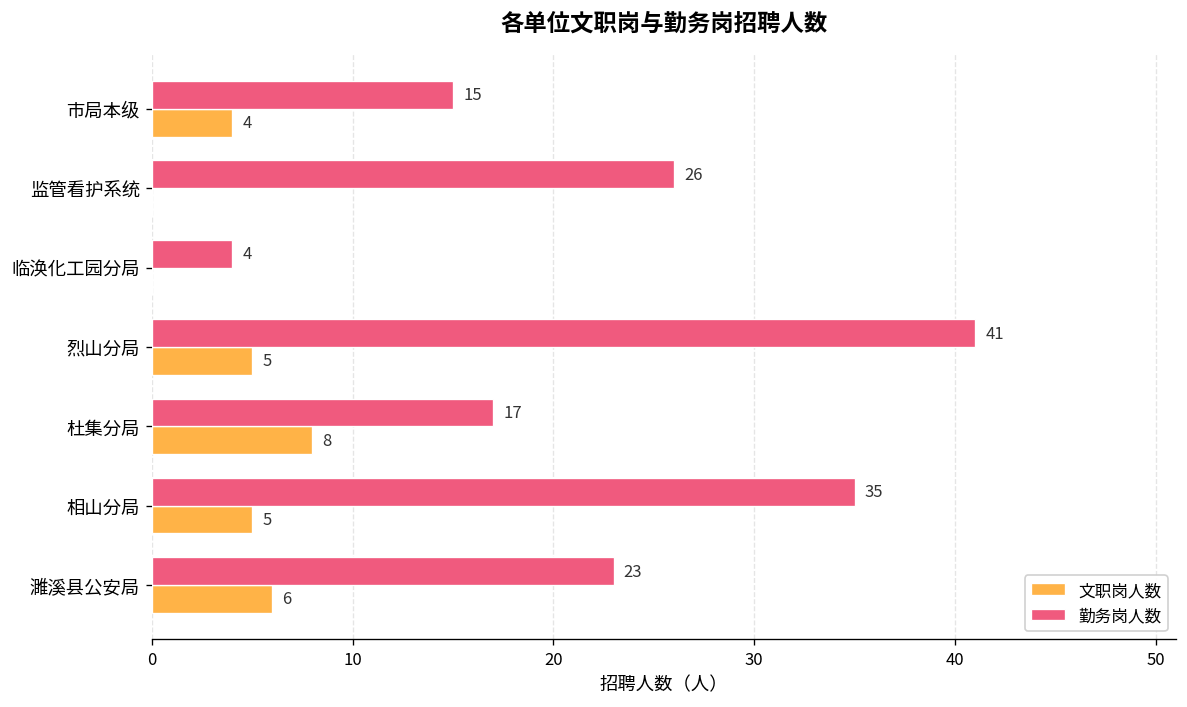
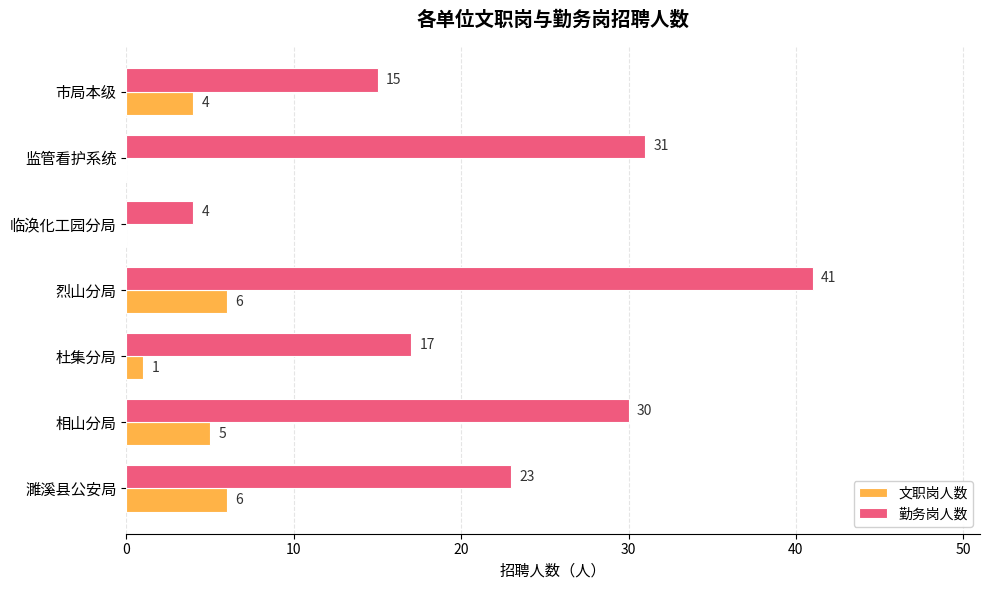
勤务岗人数, 监管看护系统: 26 -> 31
文职岗人数, 烈山分局: 5 -> 6
文职岗人数, 杜集分局: 8 -> 1
勤务岗人数, 相山分局: 35 -> 30
